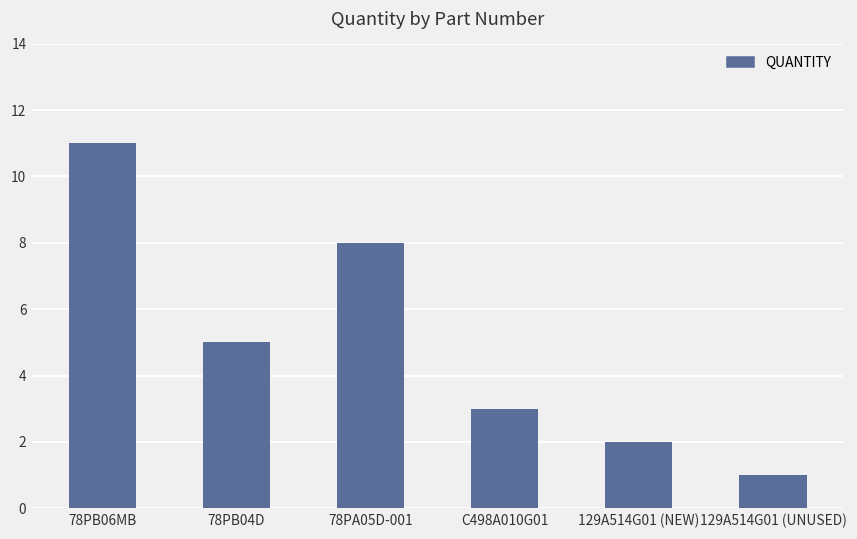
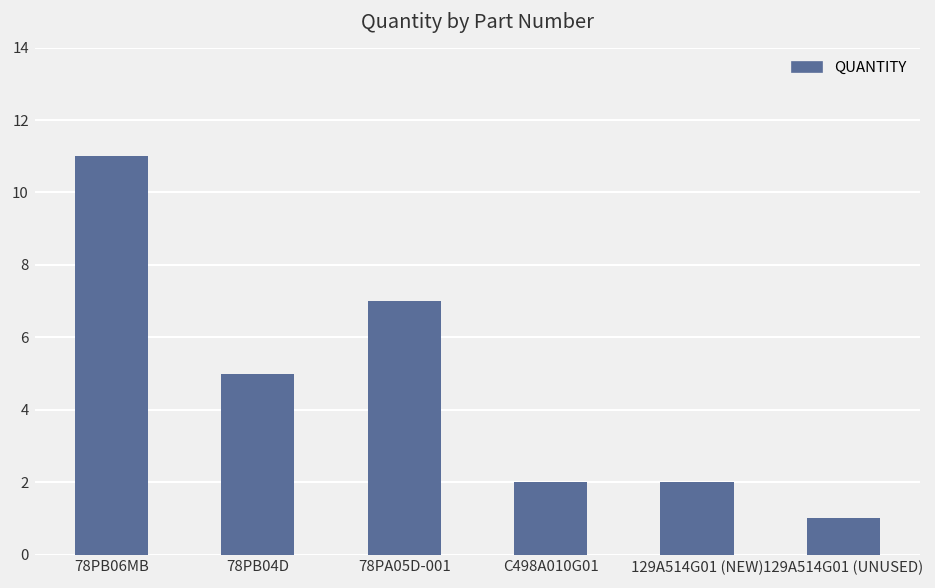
78PA05D-001: 8 -> 7
C498A010G01: 3 -> 2
